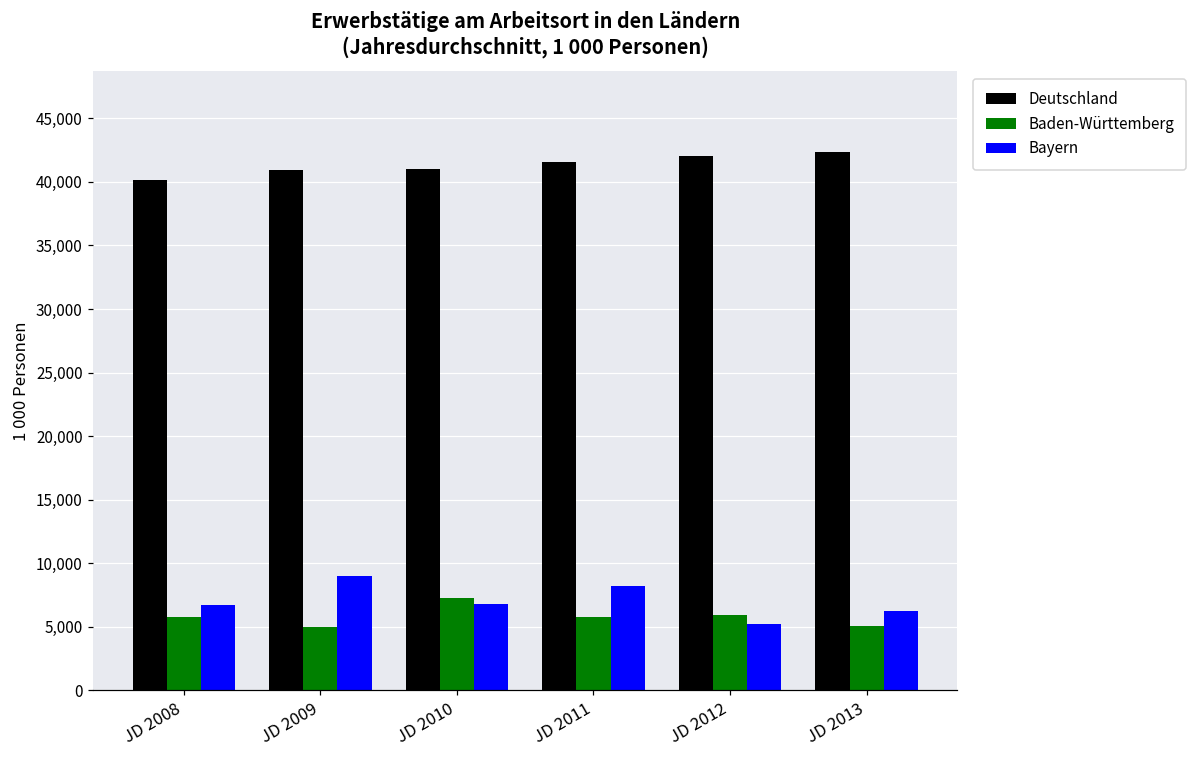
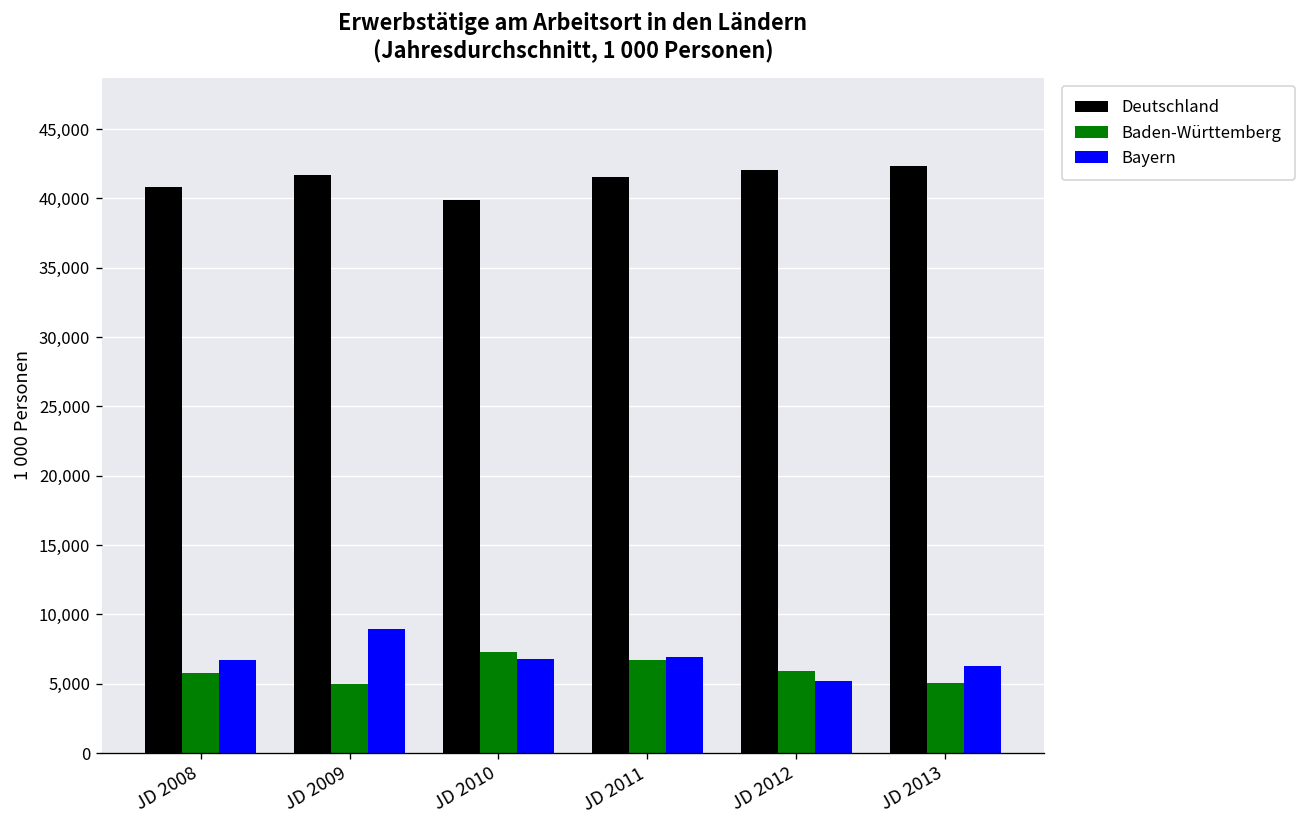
Deutschland, JD 2008: 40,100 -> 40,800
Deutschland, JD 2009: 40,900 -> 41,700
Deutschland, JD 2010: 41,000 -> 39,900
Baden-Württemberg, JD 2011: 5,800 -> 6,700
Bayern, JD 2011: 8,200 -> 6,900
